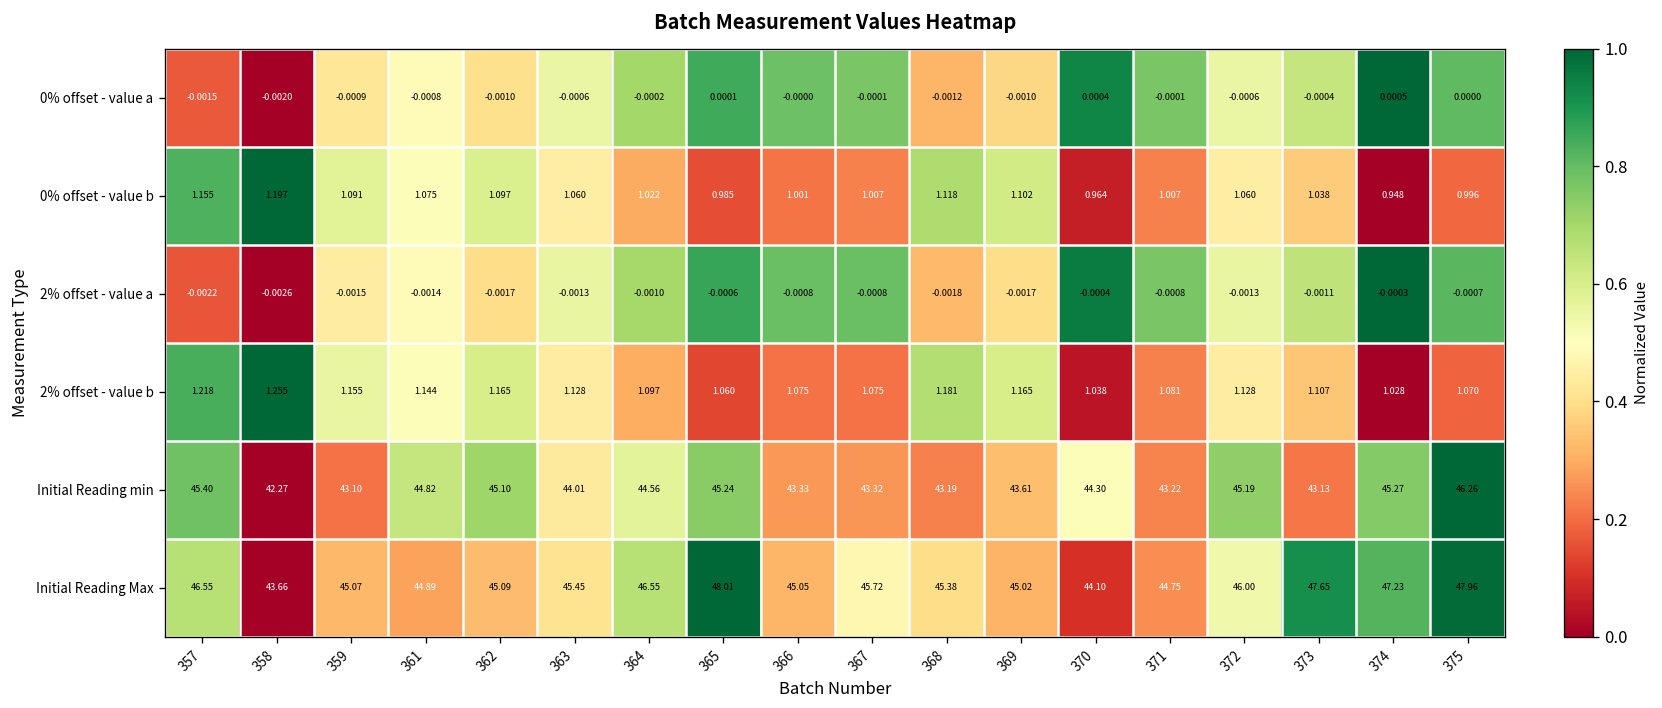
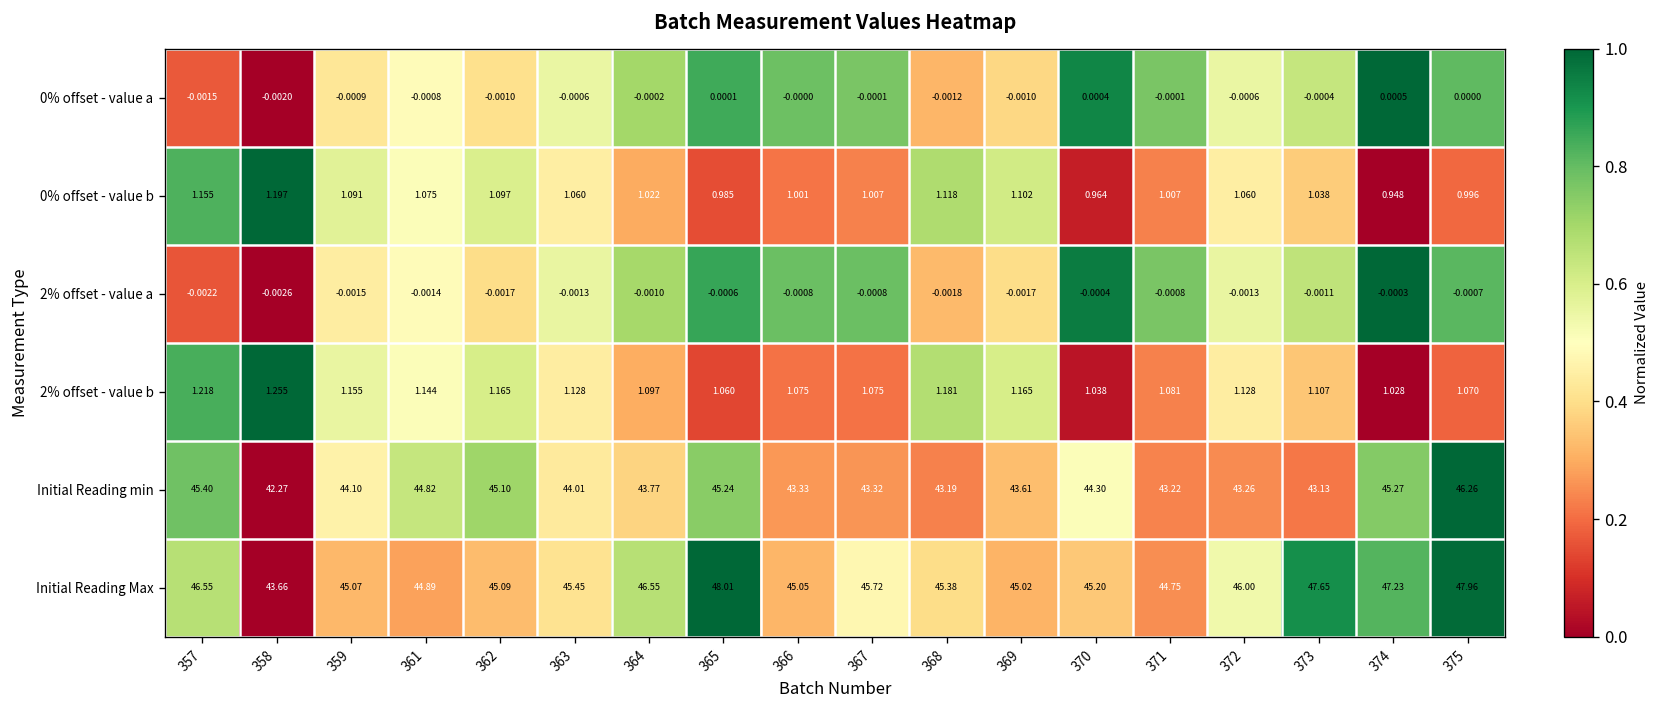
Initial Reading min, 359: 43.10 -> 44.10
Initial Reading min, 364: 44.56 -> 43.77
Initial Reading min, 372: 45.19 -> 43.26
Initial Reading Max, 370: 44.10 -> 45.20
